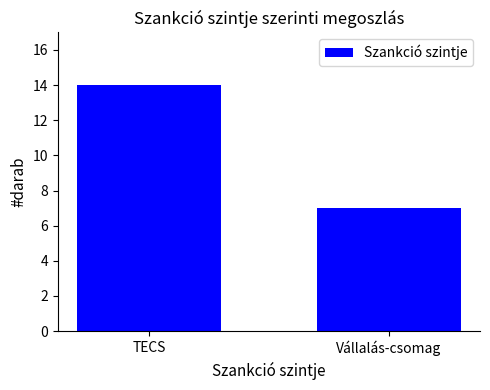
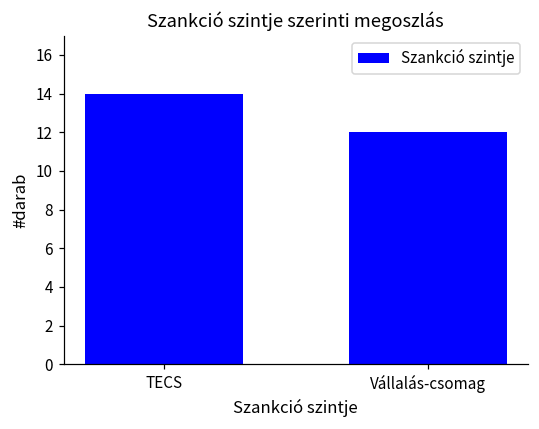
Vállalás-csomag: 7 -> 12
